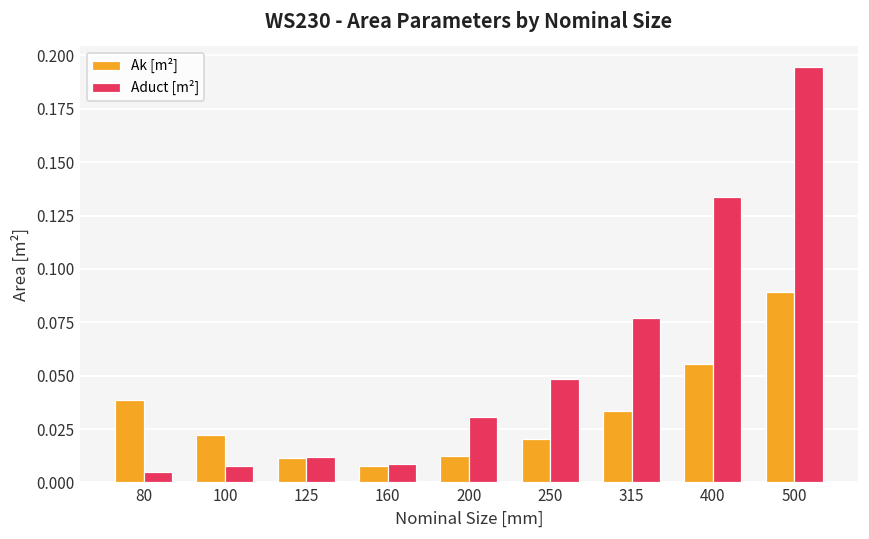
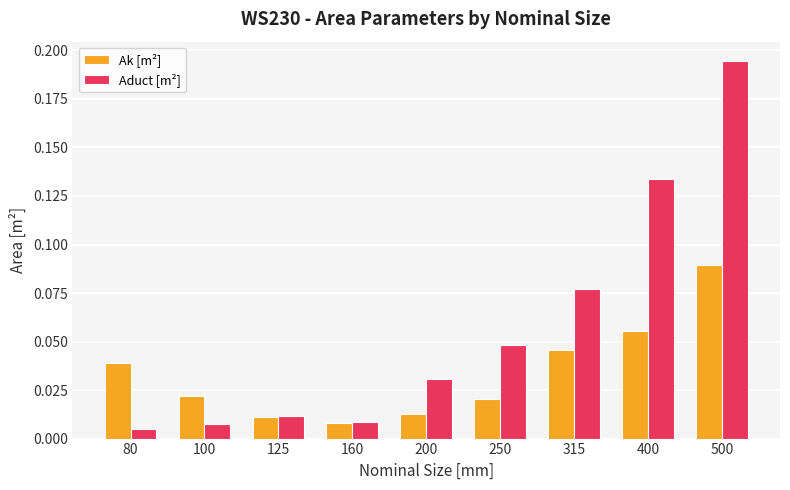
Ak [m²], 315: 0.033 -> 0.046
